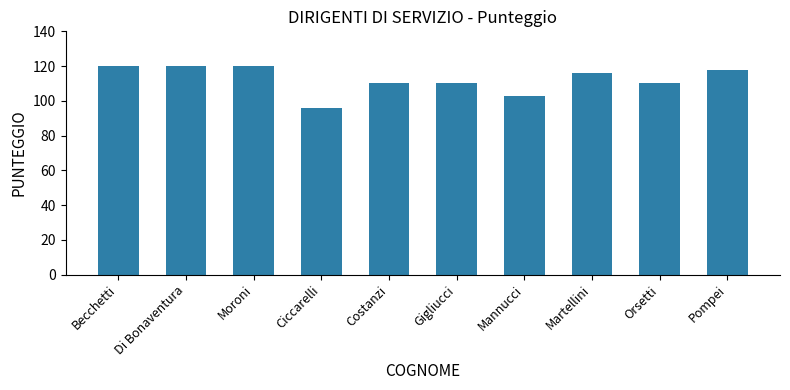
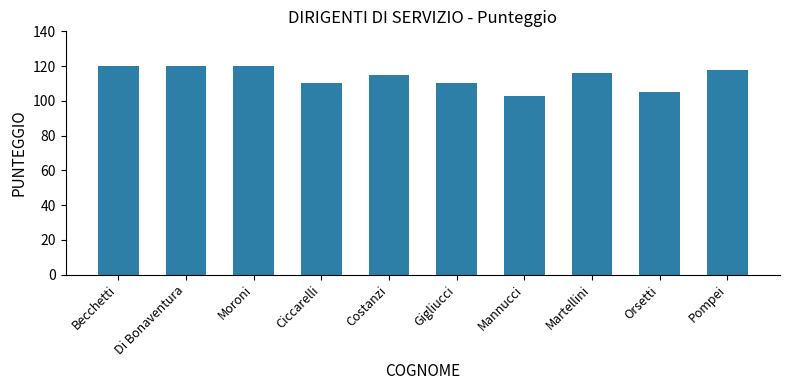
Ciccarelli: 96 -> 110
Costanzi: 110 -> 115
Orsetti: 110 -> 105
